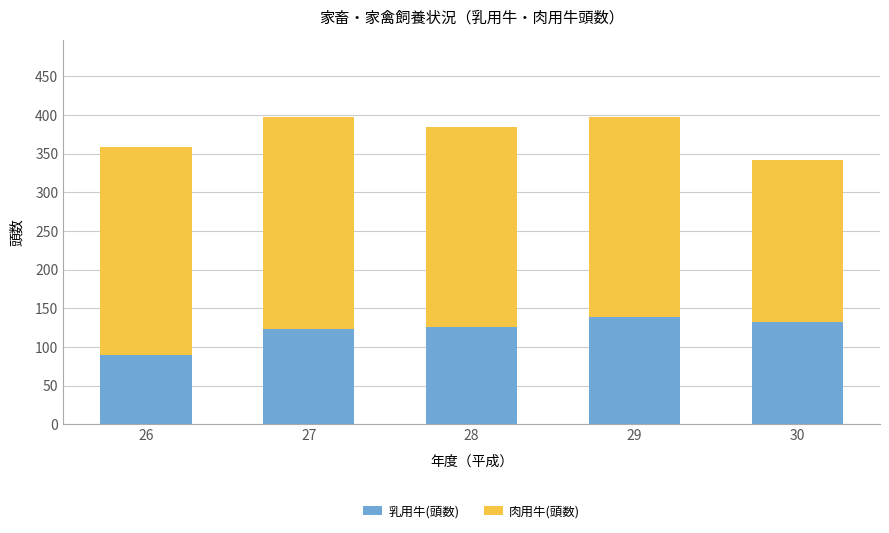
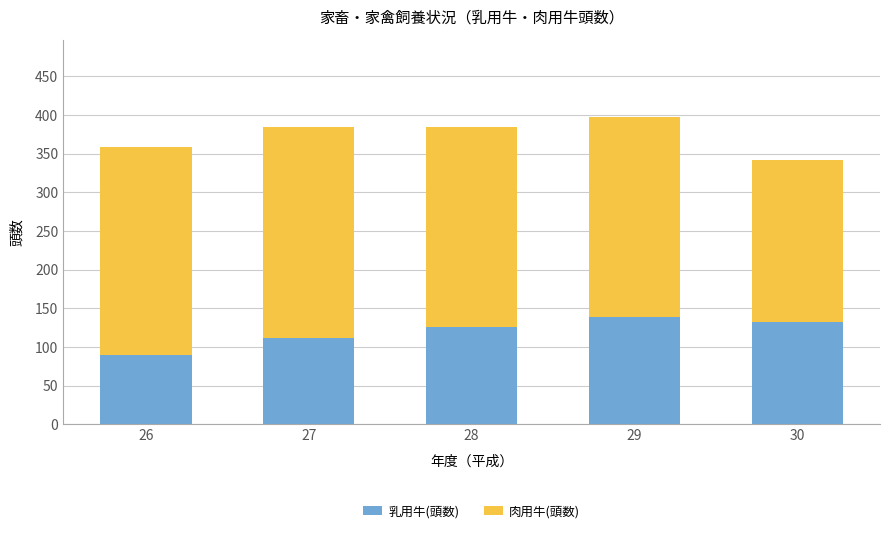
乳用牛(頭数), 27: 120 -> 110
